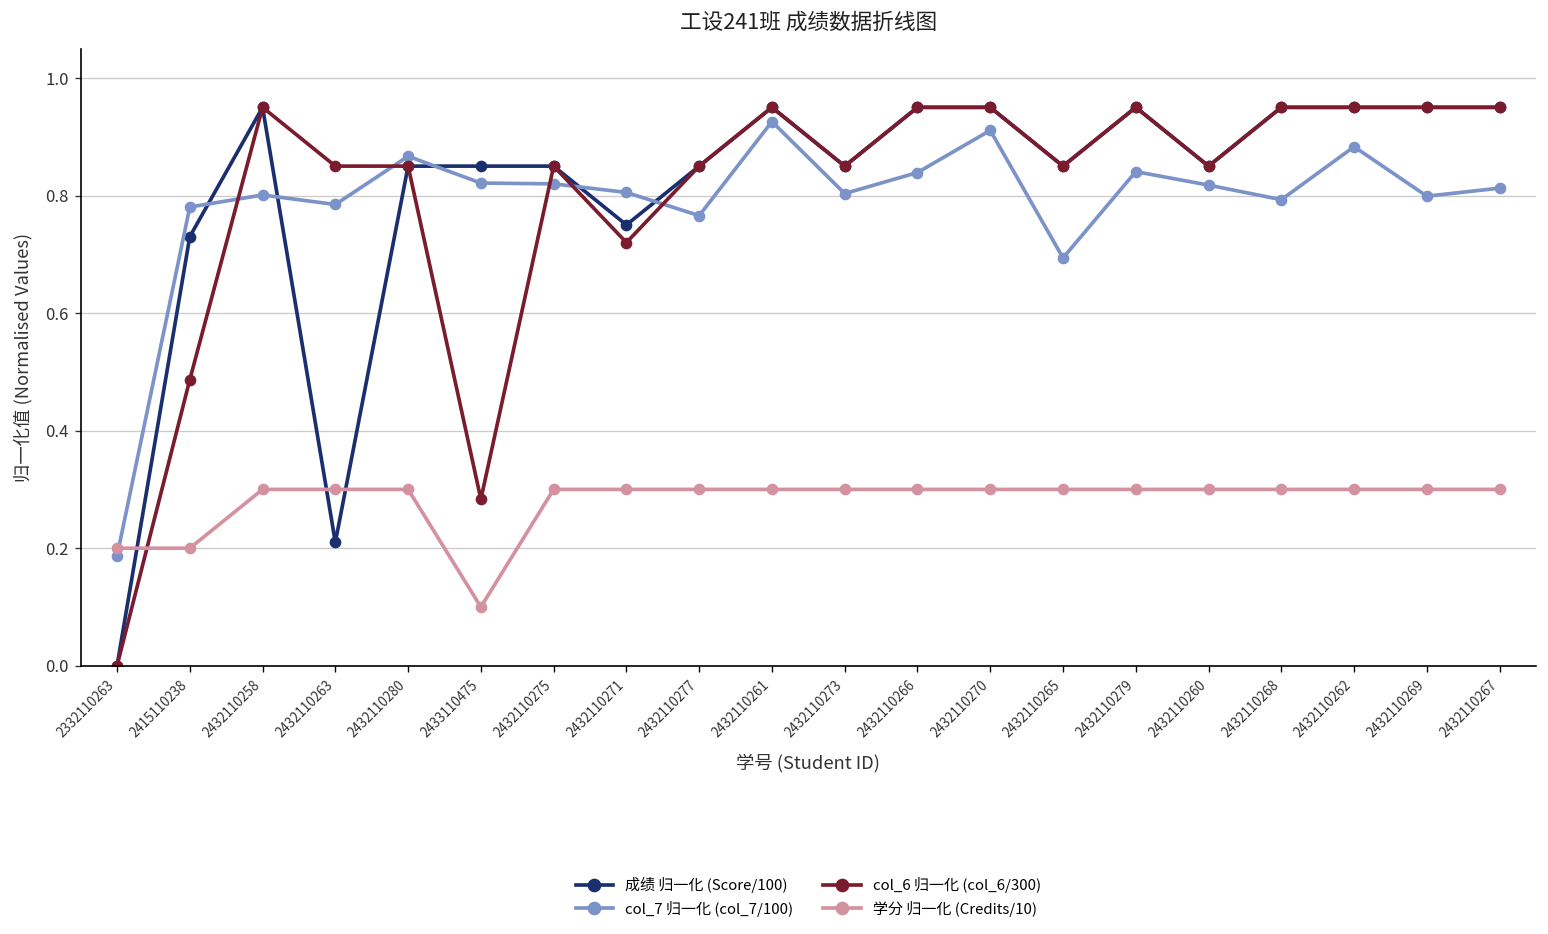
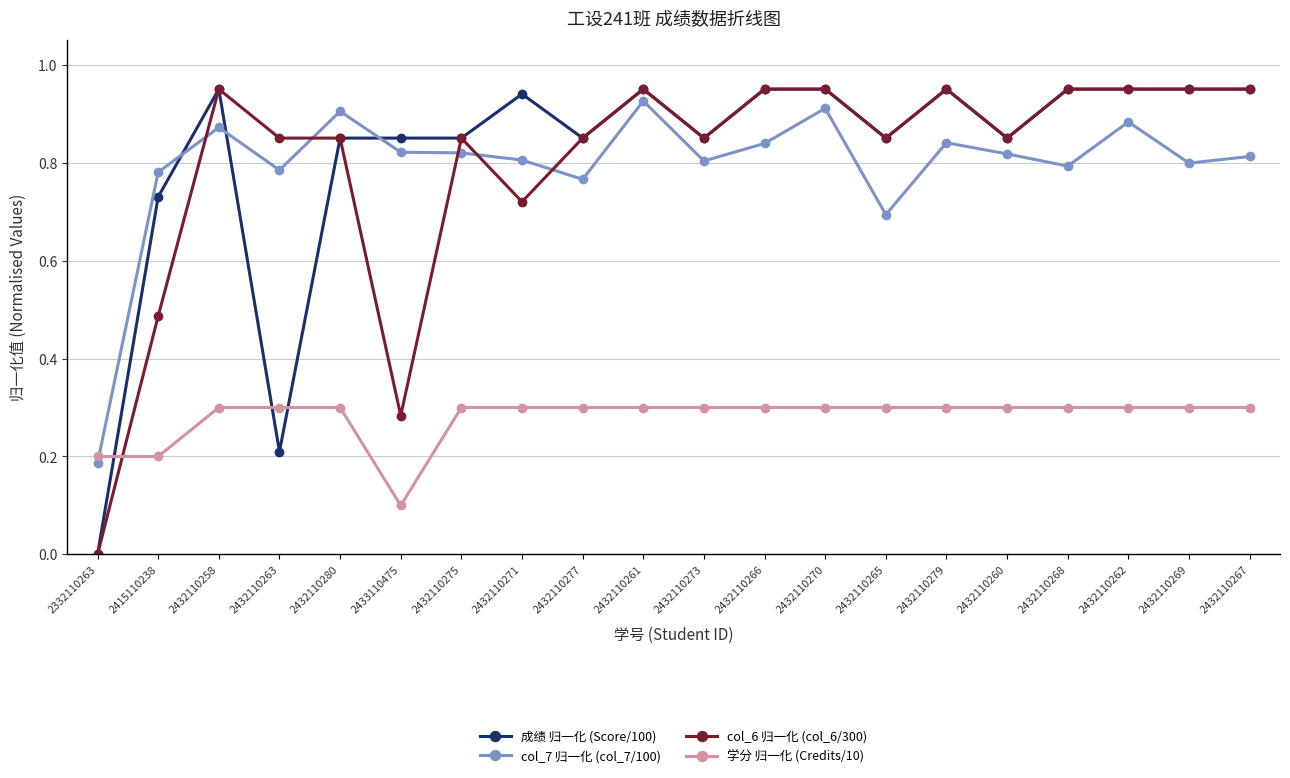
col_7 归一化 (col_7/100), 2432110258: 0.80 -> 0.87
col_7 归一化 (col_7/100), 2432110280: 0.87 -> 0.90
成绩 归一化 (Score/100), 2432110271: 0.75 -> 0.94
